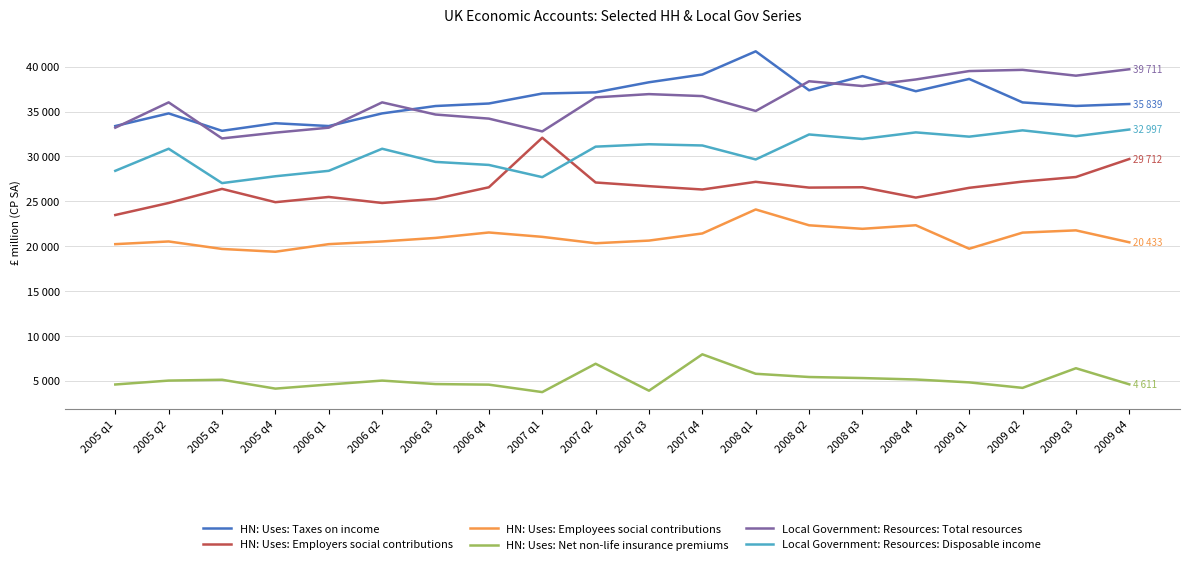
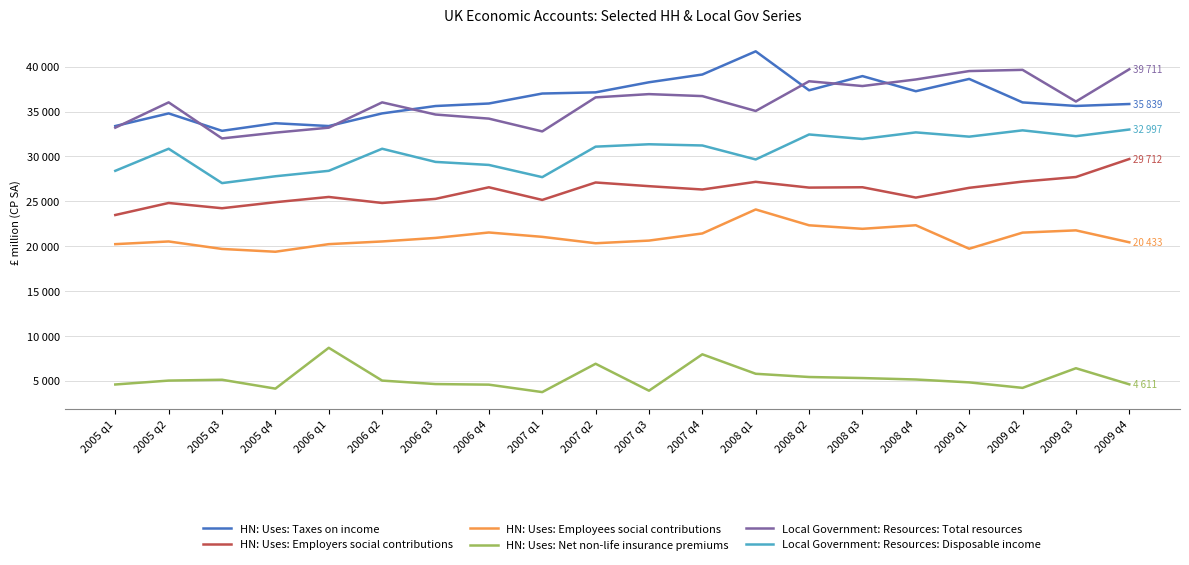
HN: Uses: Employers social contributions, 2005 q3: 26000 -> 24000
HN: Uses: Net non-life insurance premiums, 2006 q1: 5000 -> 9000
HN: Uses: Employers social contributions, 2007 q1: 32000 -> 25000
Local Government: Resources: Total resources, 2009 q3: 39000 -> 36000
